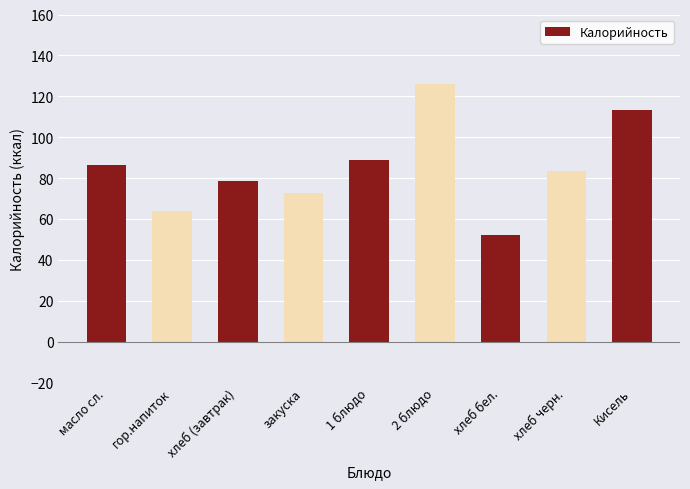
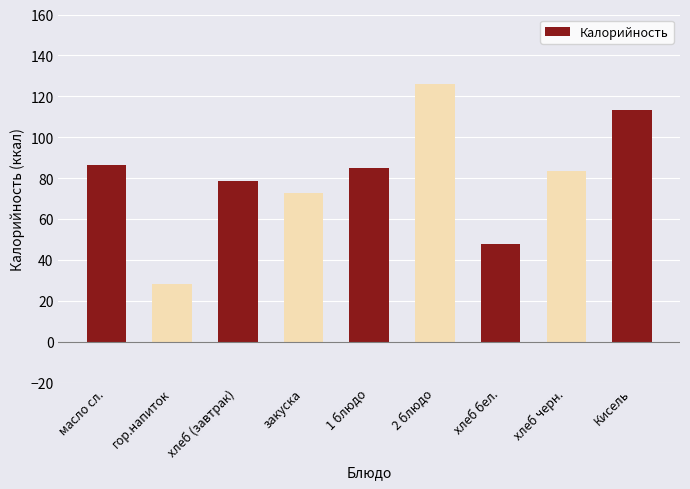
гор.напиток: 64 -> 28
1 блюдо: 89 -> 85
хлеб бел.: 52 -> 48
